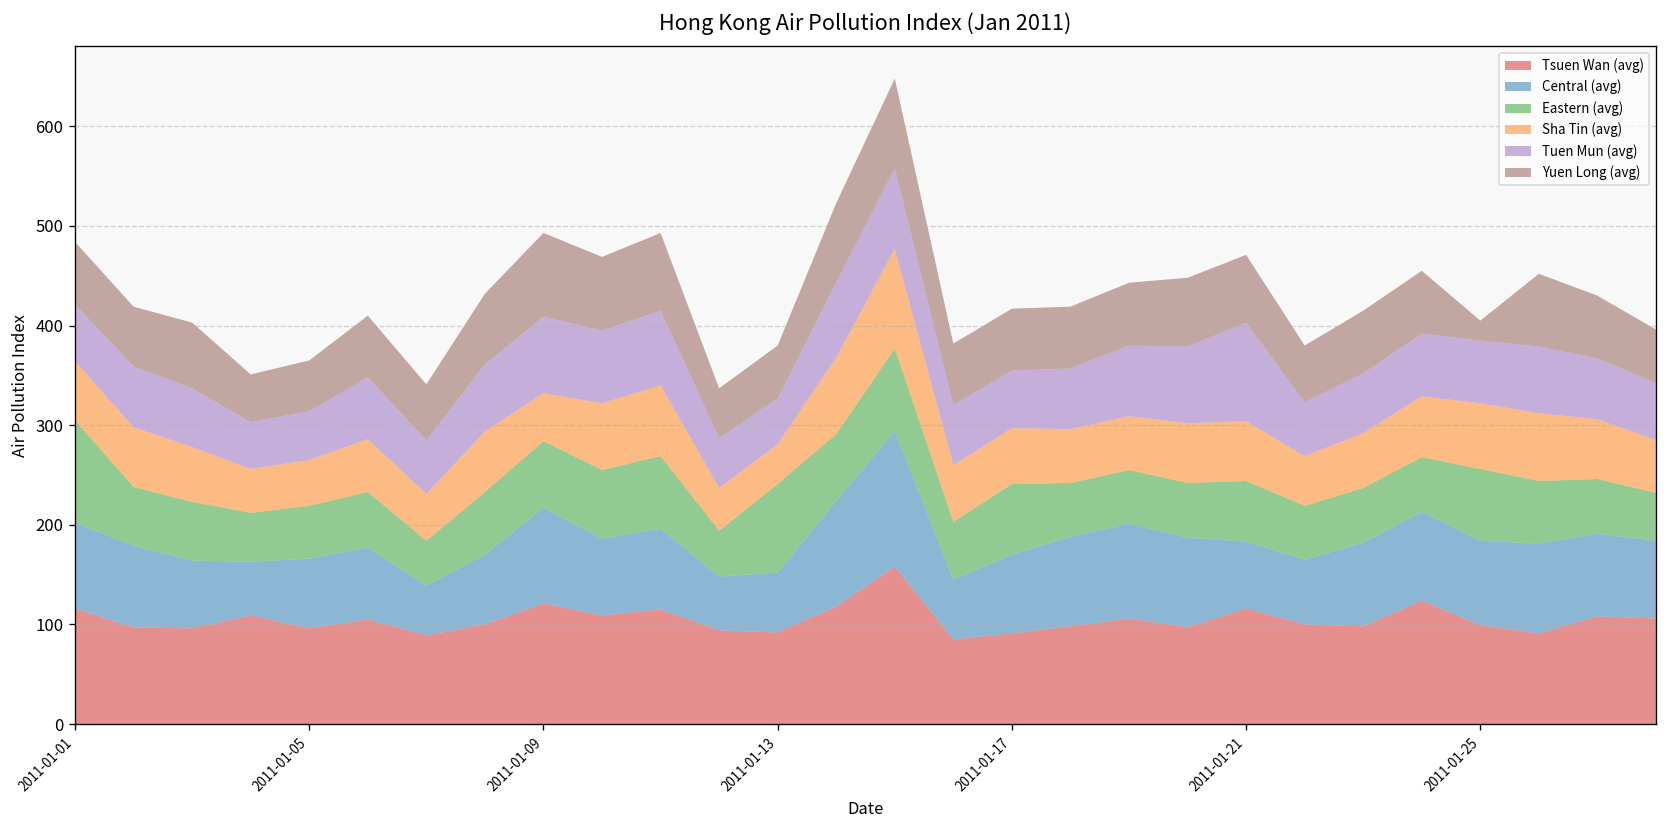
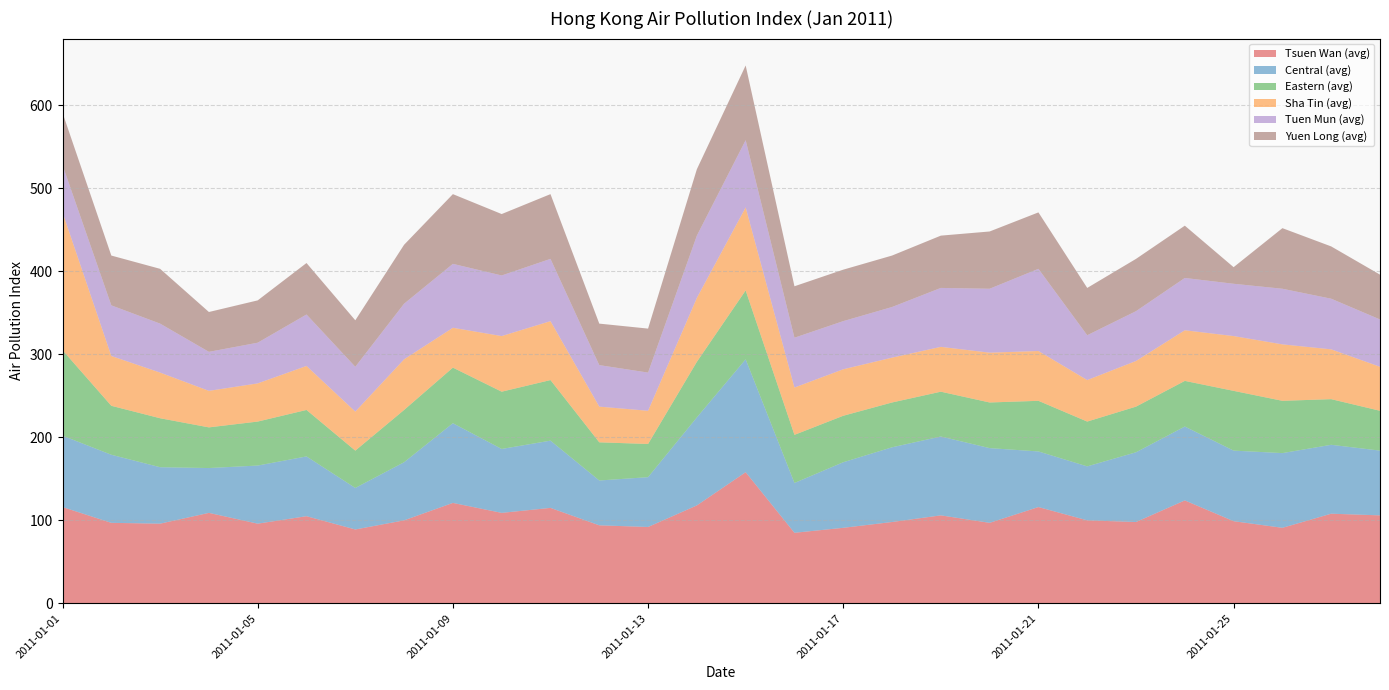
Sha Tin (avg), 2011-01-01: 60 -> 170
Eastern (avg), 2011-01-13: 90 -> 40
Eastern (avg), 2011-01-17: 70 -> 60
